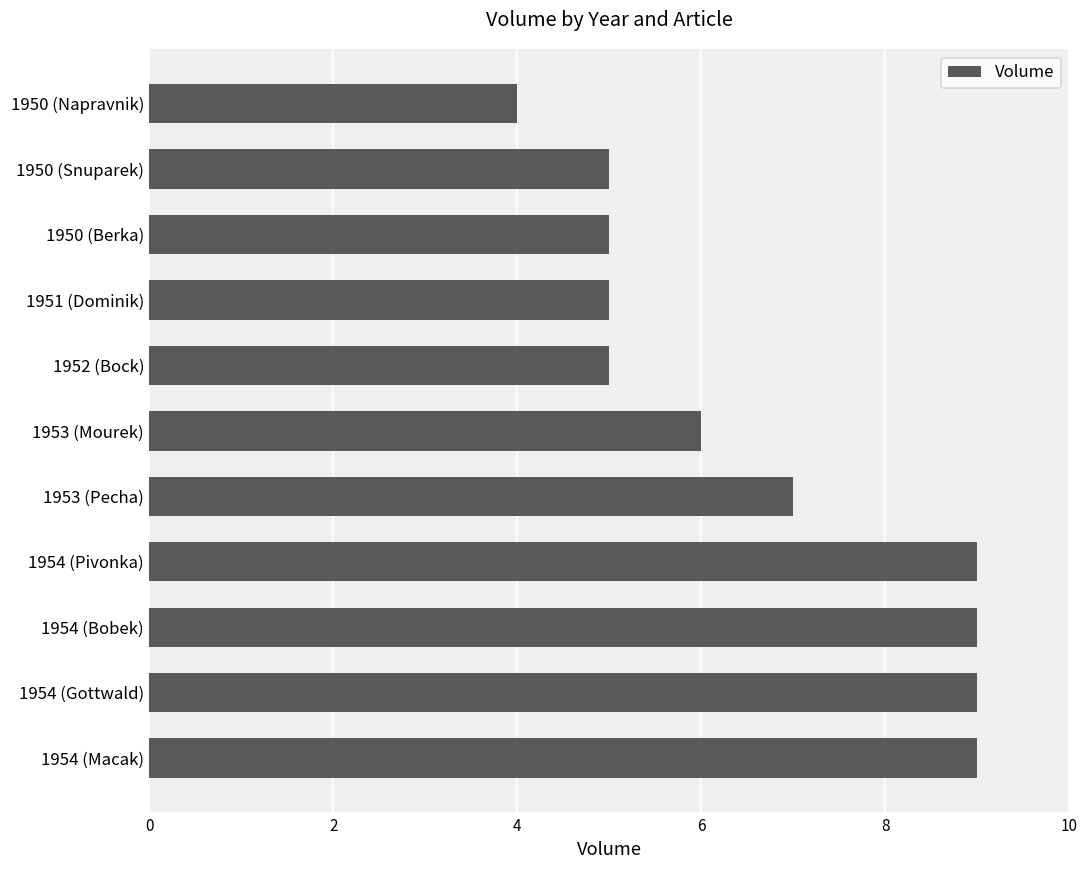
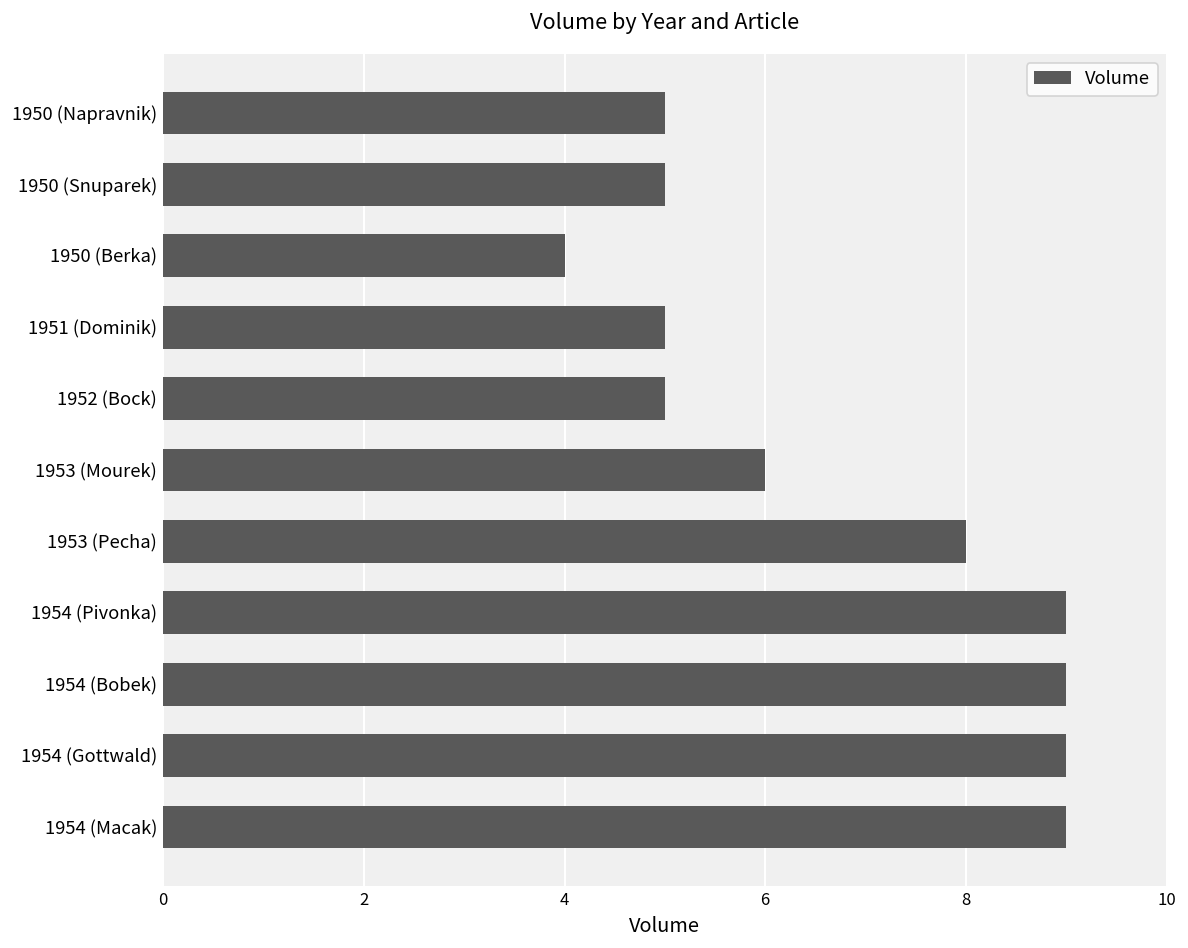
1950 (Napravnik): 4 -> 5
1950 (Berka): 5 -> 4
1953 (Pecha): 7 -> 8
